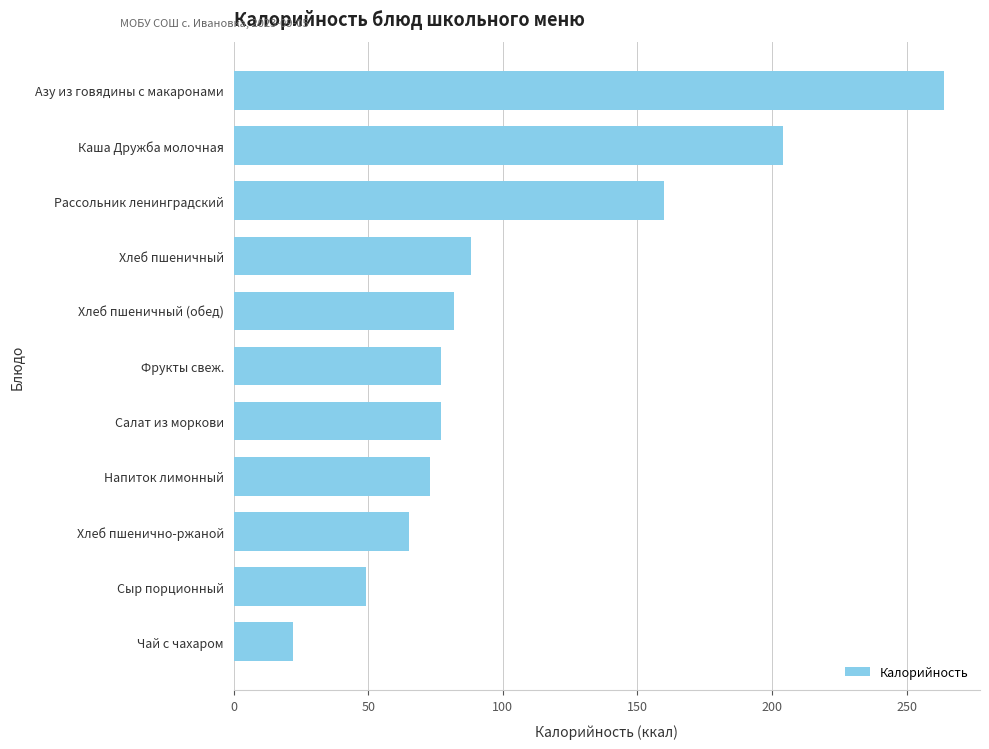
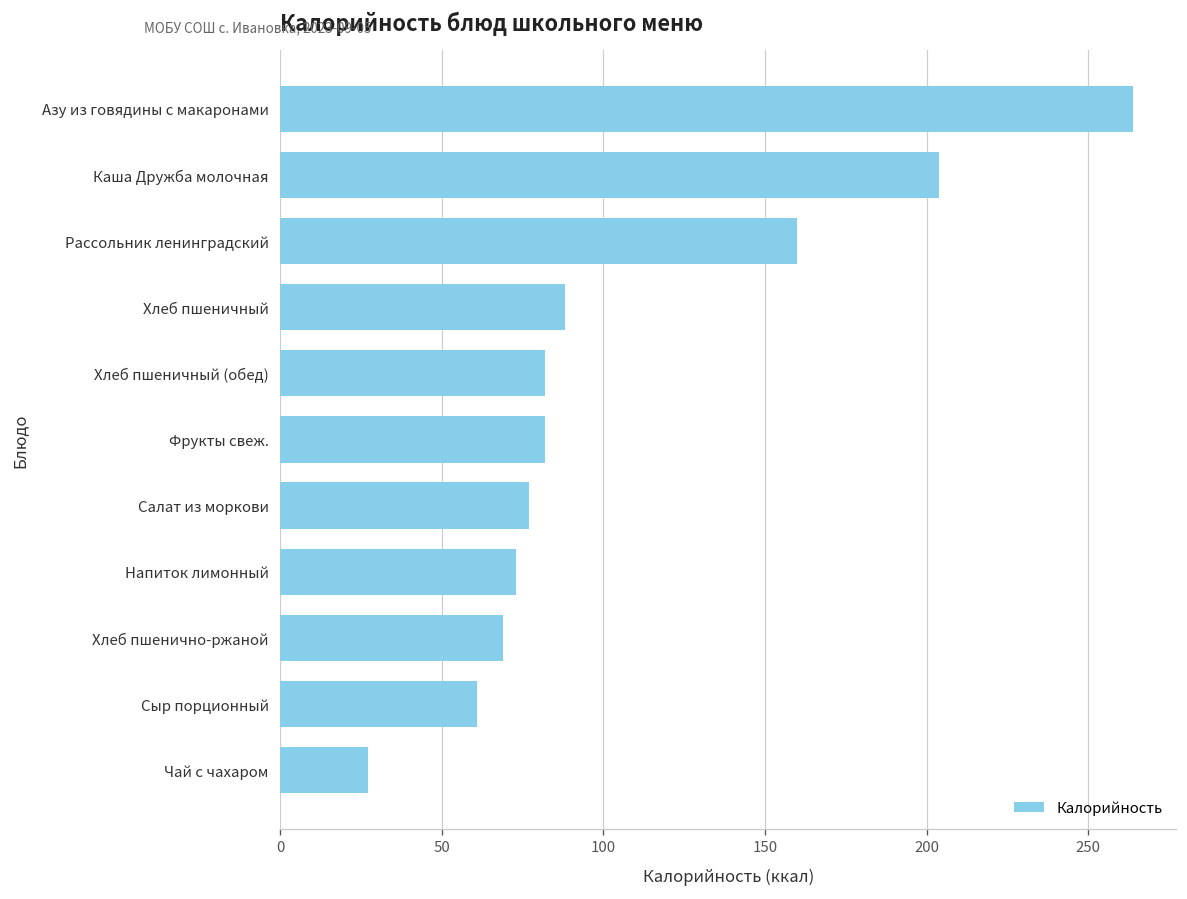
Фрукты свеж.: 77 -> 82
Хлеб пшенично-ржаной: 65 -> 69
Сыр порционный: 49 -> 61
Чай с чахаром: 22 -> 27
